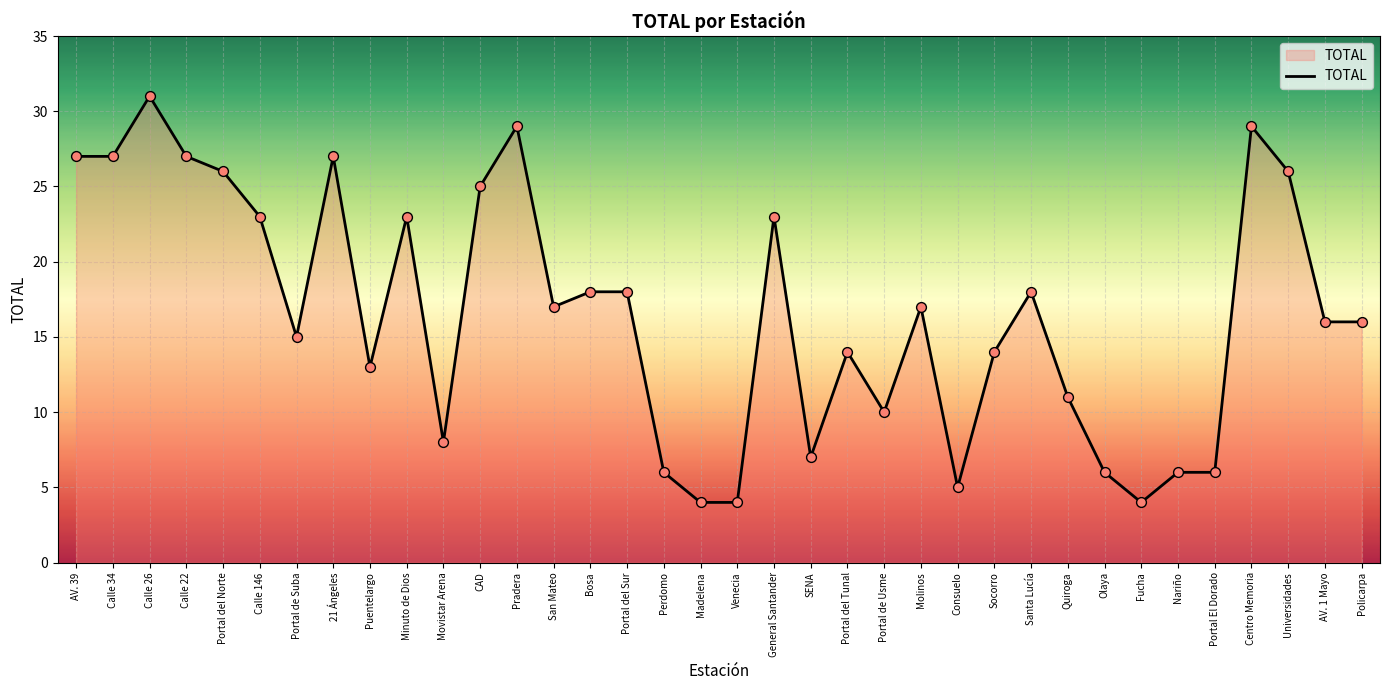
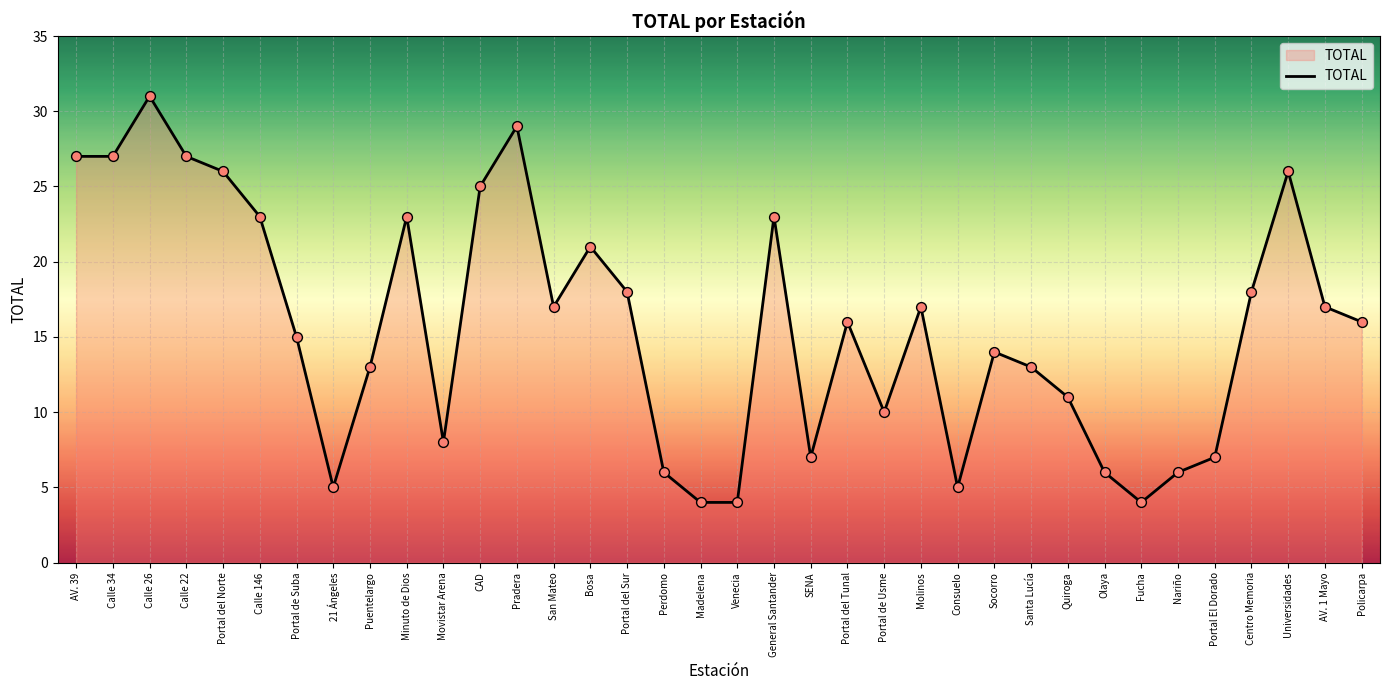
21 Ángeles: 27 -> 5
Bosa: 18 -> 21
Portal del Tunal: 14 -> 16
Santa Lucía: 18 -> 13
Portal El Dorado: 6 -> 7
Centro Memoria: 29 -> 18
AV. 1 Mayo: 16 -> 17
